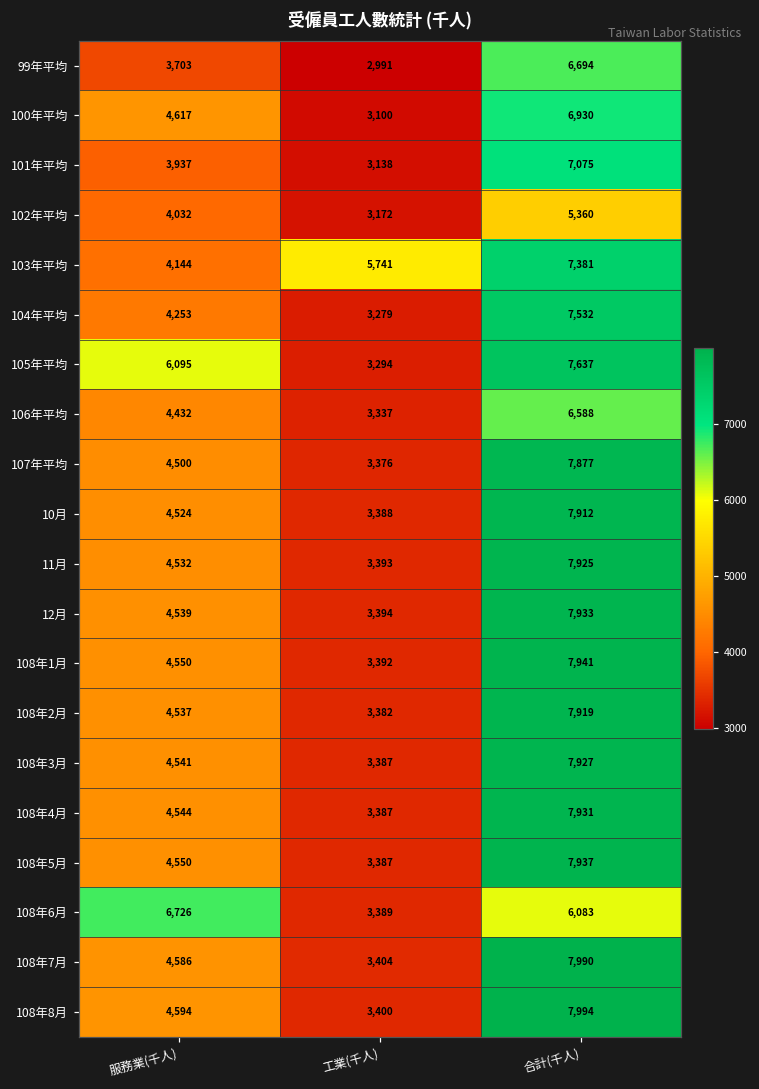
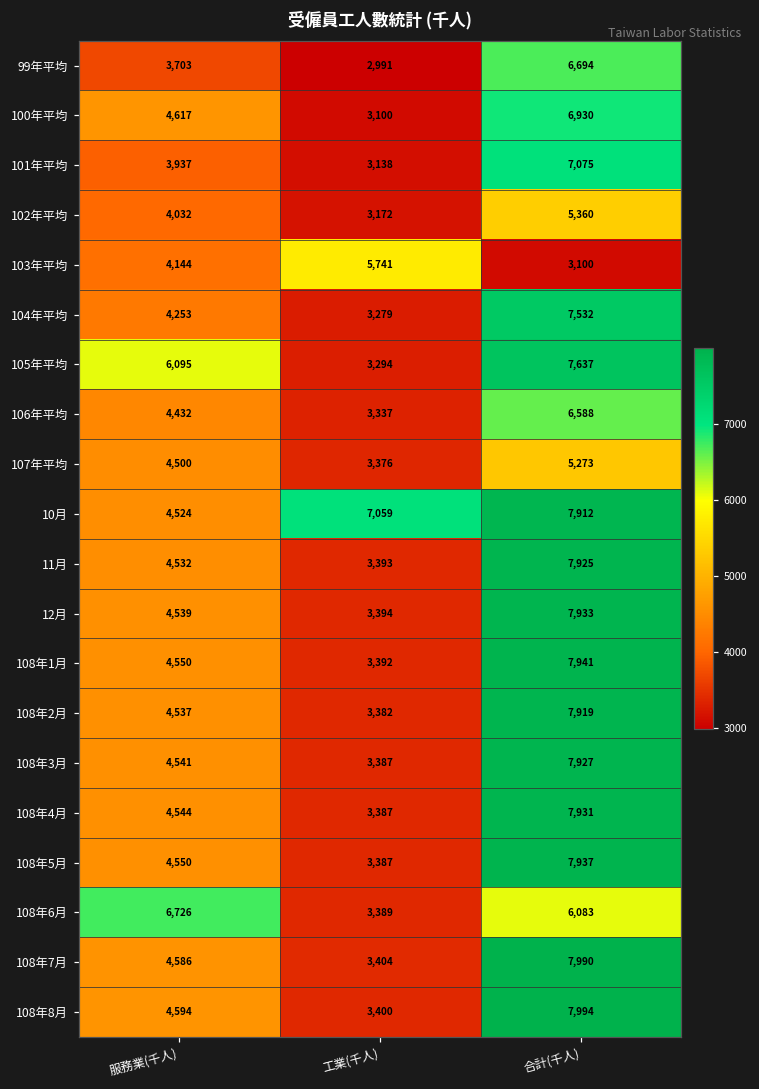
103年平均, 合計(千人): 7,381 -> 3,100
107年平均, 合計(千人): 7,877 -> 5,273
10月, 工業(千人): 3,388 -> 7,059
